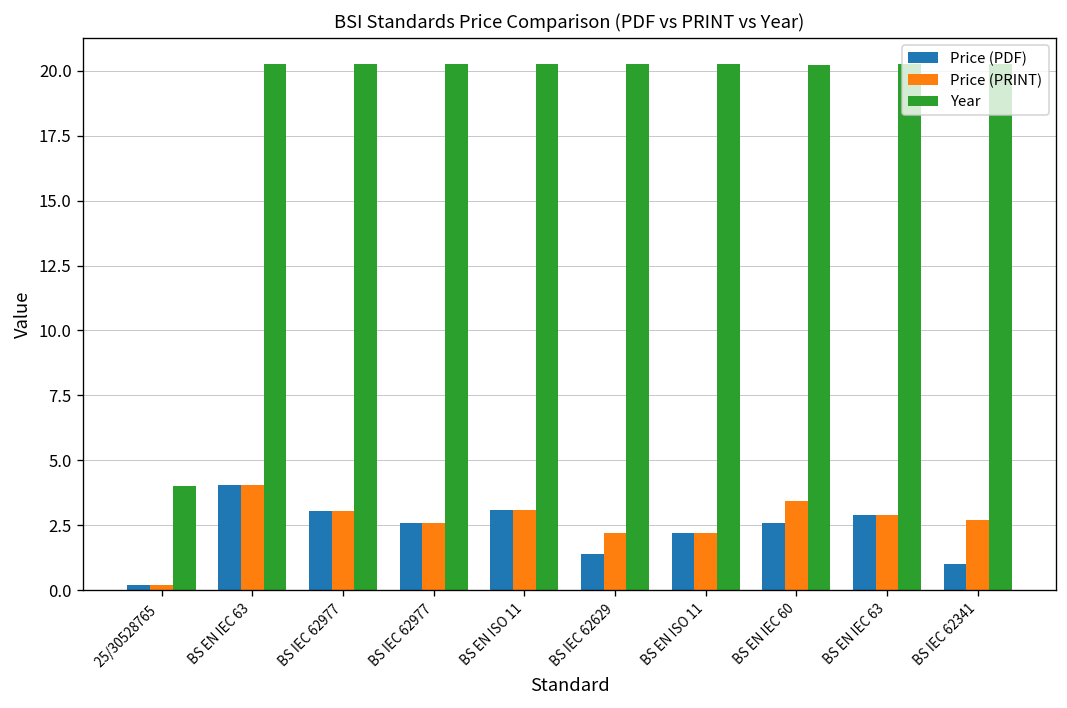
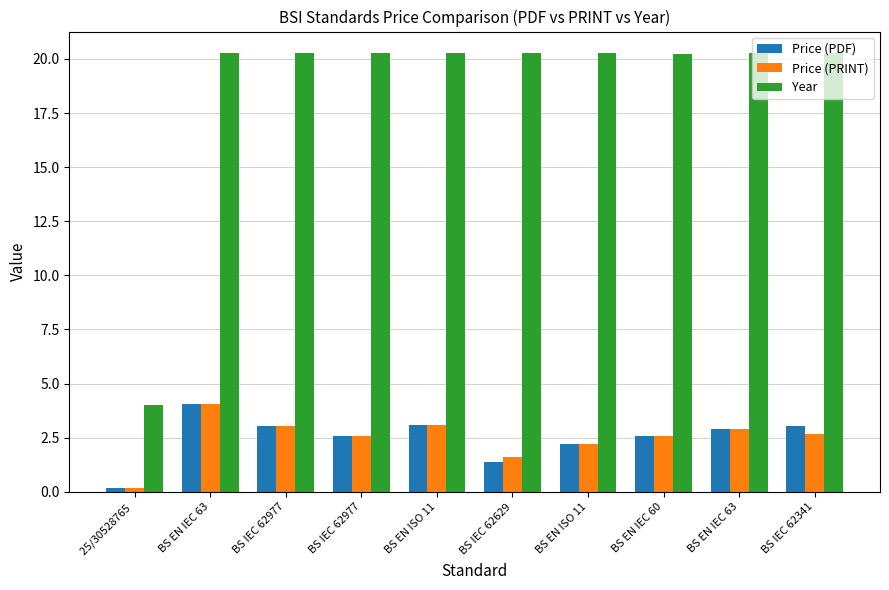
Price (PRINT), BS IEC 62629: 2.2 -> 1.6
Price (PRINT), BS EN IEC 60: 3.4 -> 2.6
Price (PDF), BS IEC 62341: 1.0 -> 3.1
